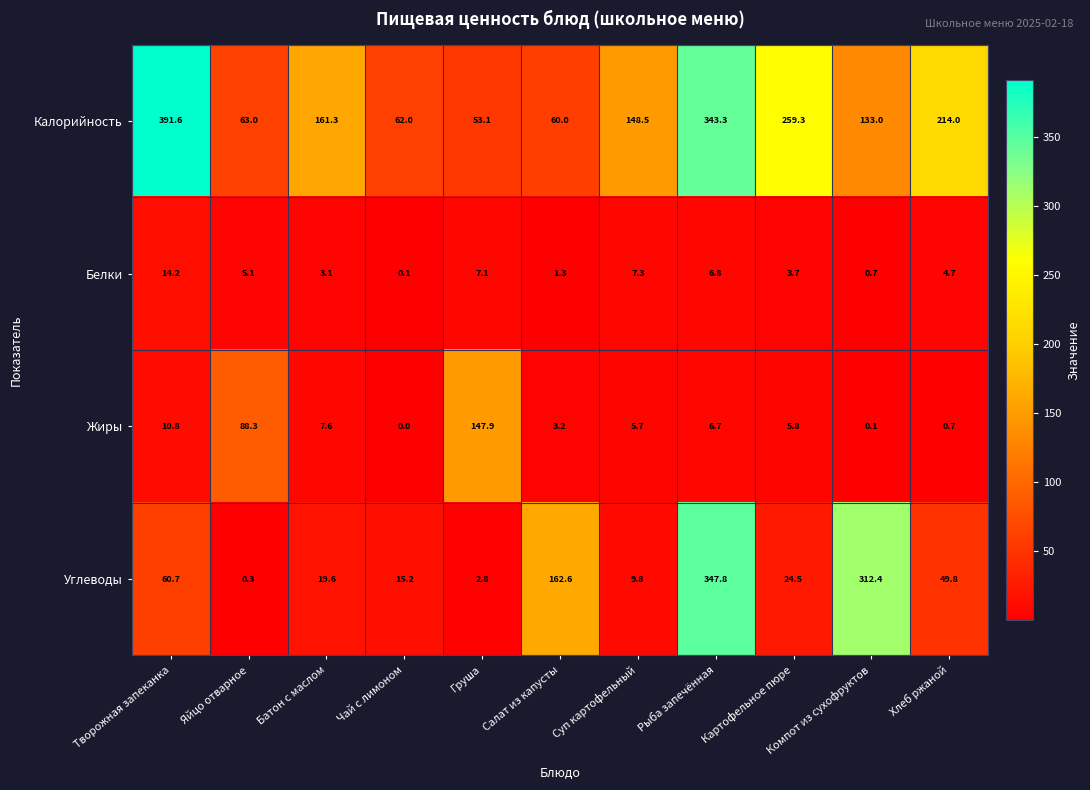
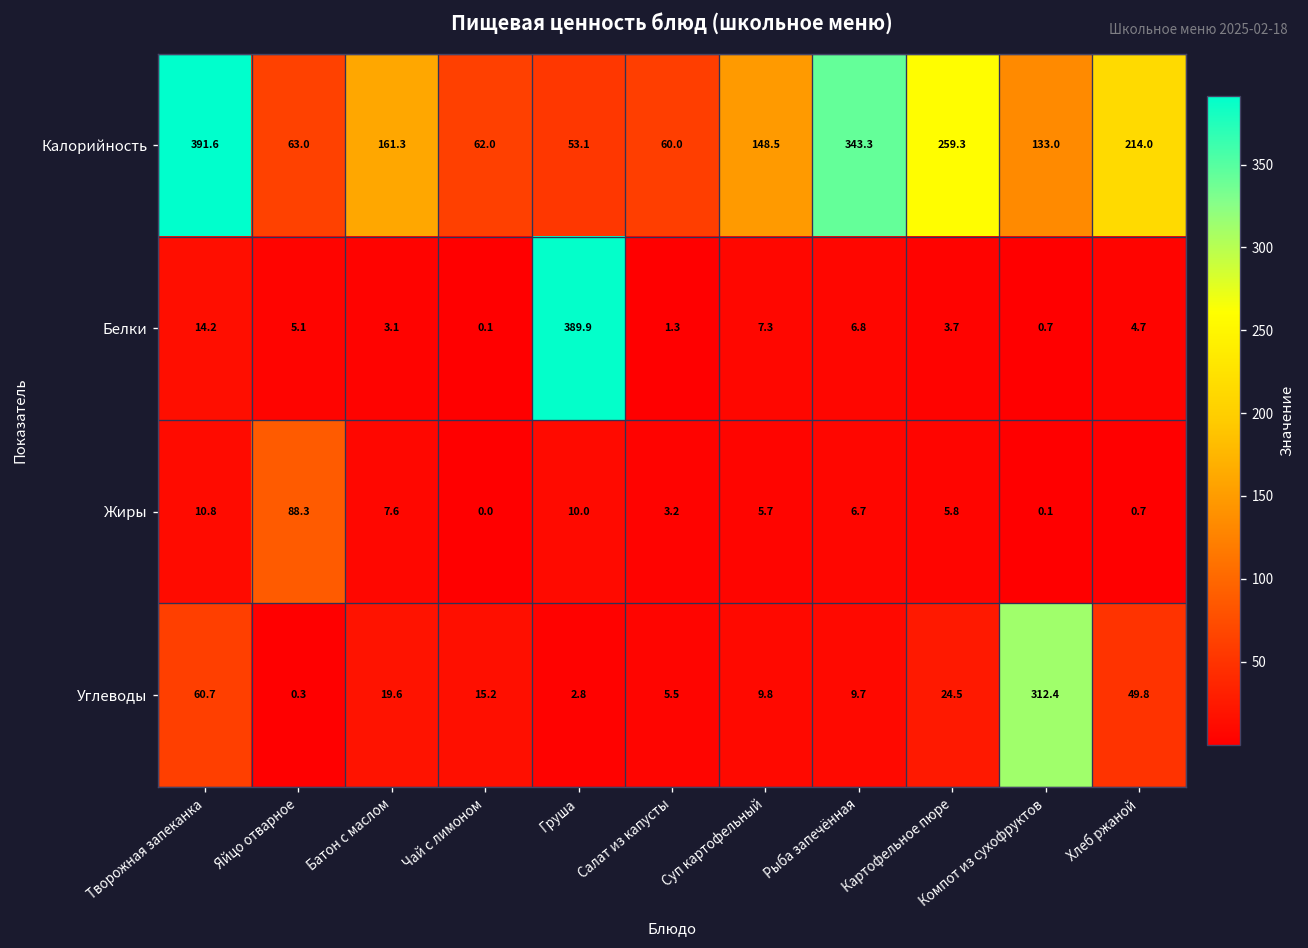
Белки, Груша: 7.1 -> 389.9
Жиры, Груша: 147.9 -> 10.0
Углеводы, Салат из капусты: 162.6 -> 5.5
Углеводы, Рыба запечённая: 347.8 -> 9.7
